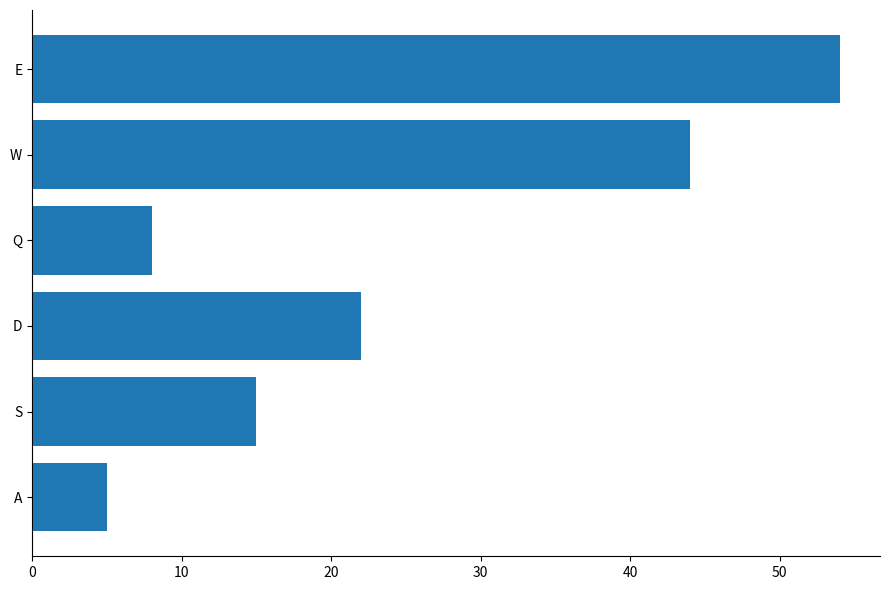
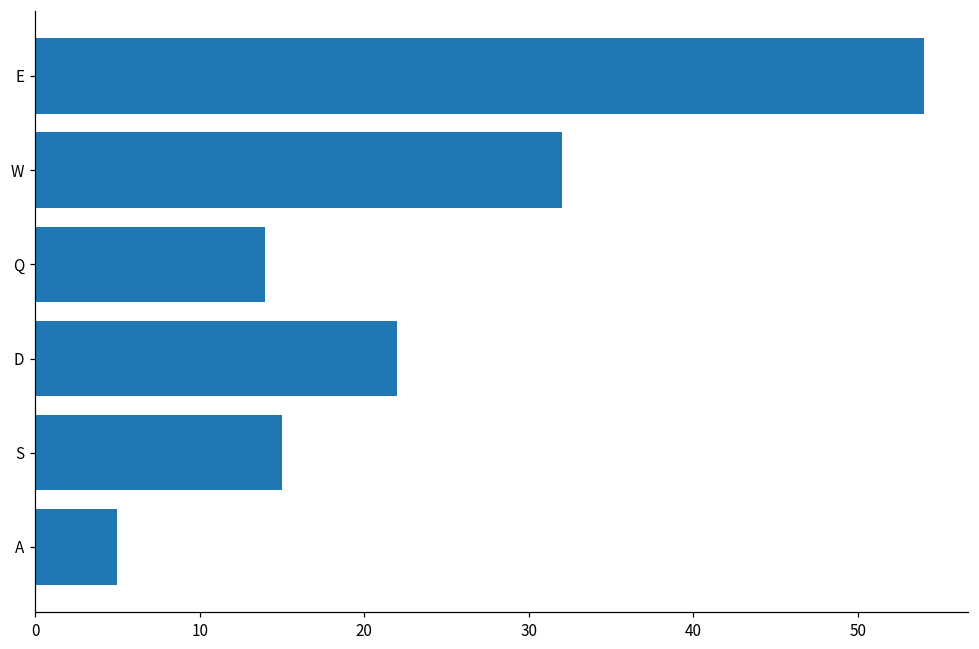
W: 44 -> 32
Q: 8 -> 14
